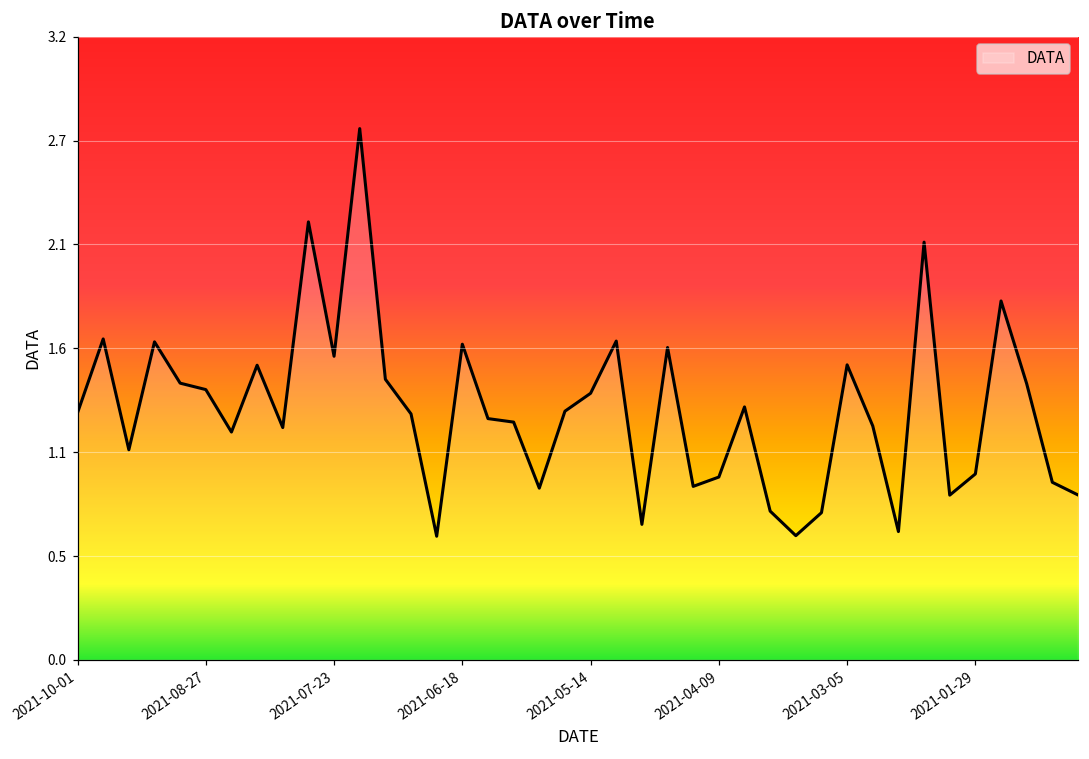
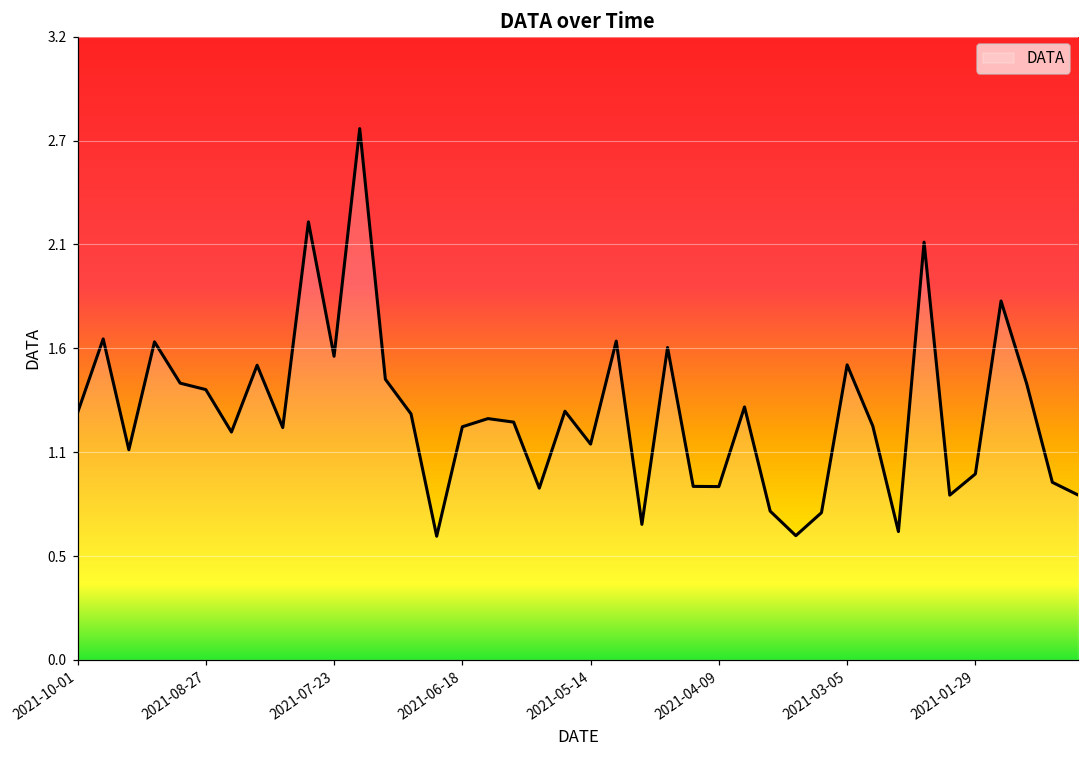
2021-06-18: 1.62 -> 1.20
2021-05-14: 1.37 -> 1.11
2021-04-09: 0.94 -> 0.89
